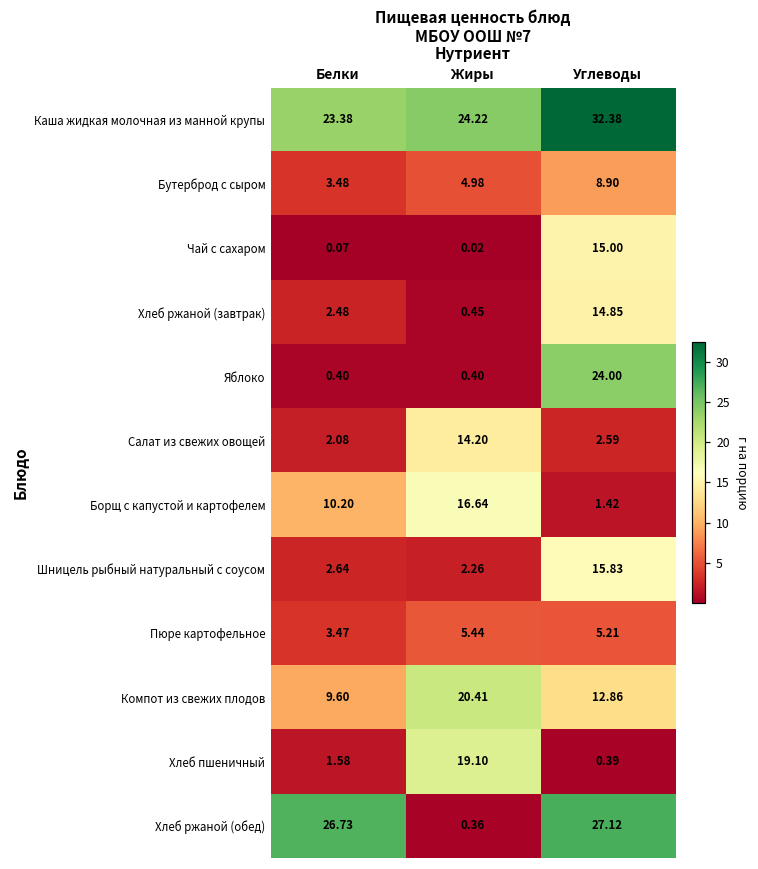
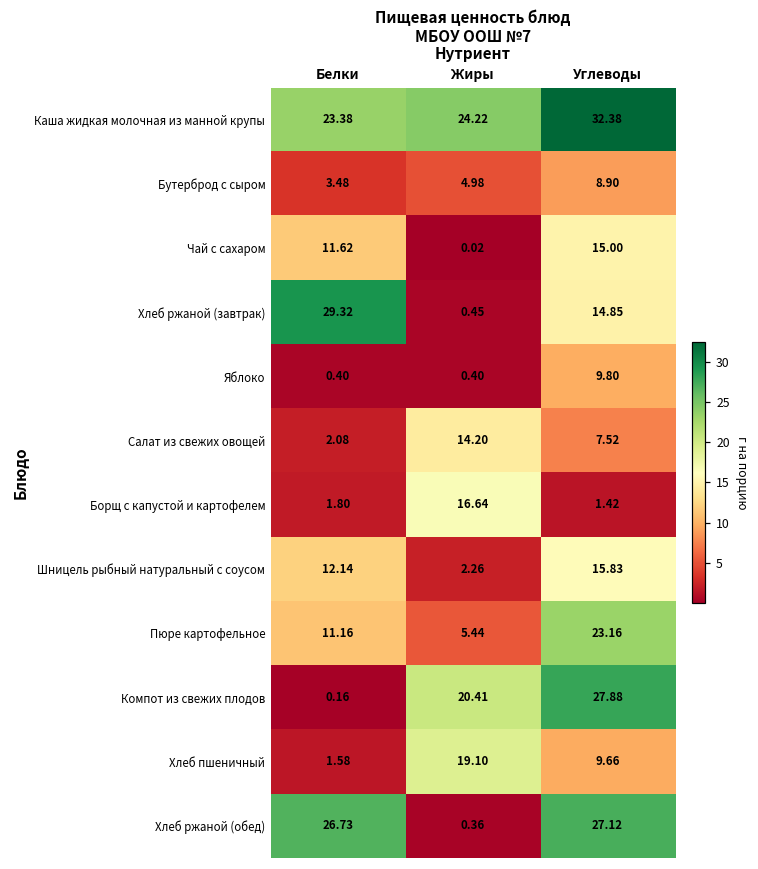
Чай с сахаром, Белки: 0.07 -> 11.62
Хлеб ржаной (завтрак), Белки: 2.48 -> 29.32
Яблоко, Углеводы: 24.00 -> 9.80
Салат из свежих овощей, Углеводы: 2.59 -> 7.52
Борщ с капустой и картофелем, Белки: 10.20 -> 1.80
Шницель рыбный натуральный с соусом, Белки: 2.64 -> 12.14
Пюре картофельное, Белки: 3.47 -> 11.16
Пюре картофельное, Углеводы: 5.21 -> 23.16
Компот из свежих плодов, Белки: 9.60 -> 0.16
Компот из свежих плодов, Углеводы: 12.86 -> 27.88
Хлеб пшеничный, Углеводы: 0.39 -> 9.66
